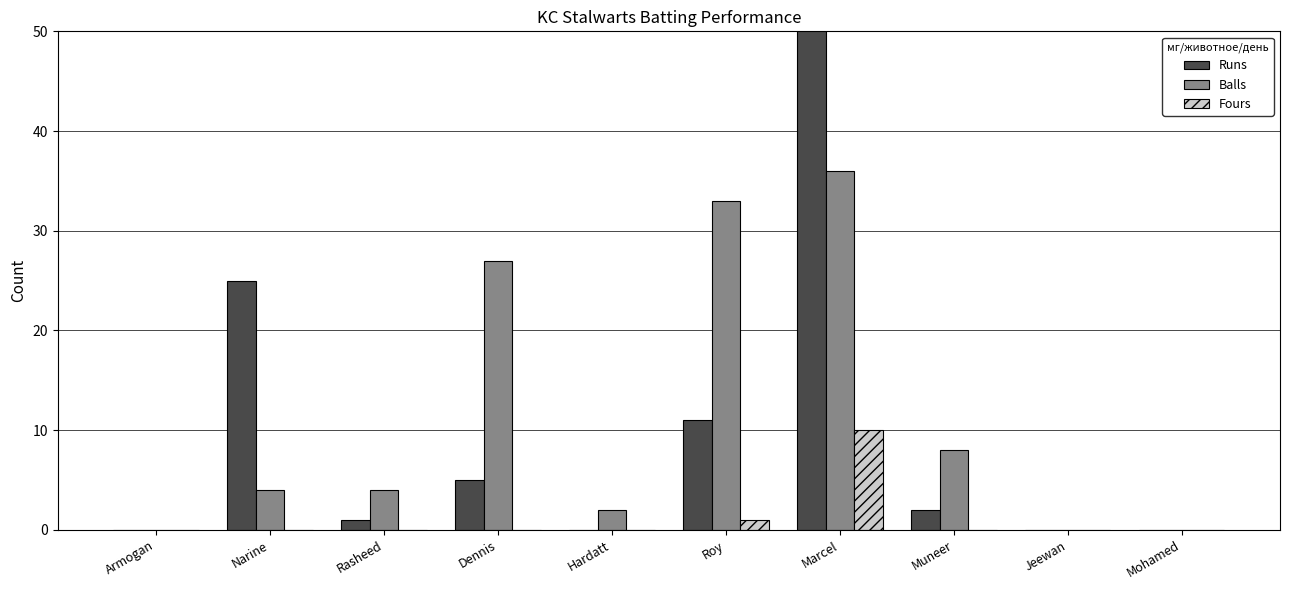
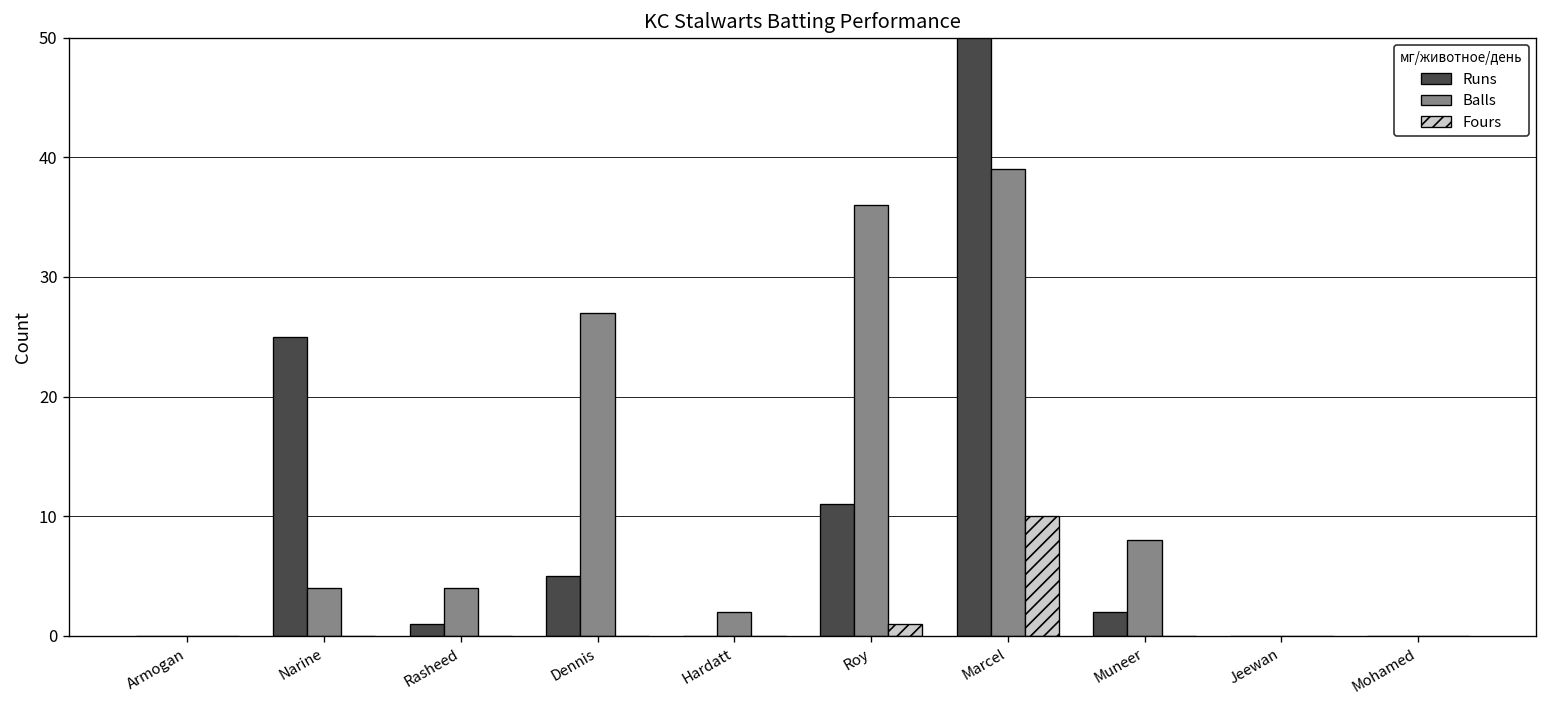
Balls, Roy: 33 -> 36
Balls, Marcel: 36 -> 39
